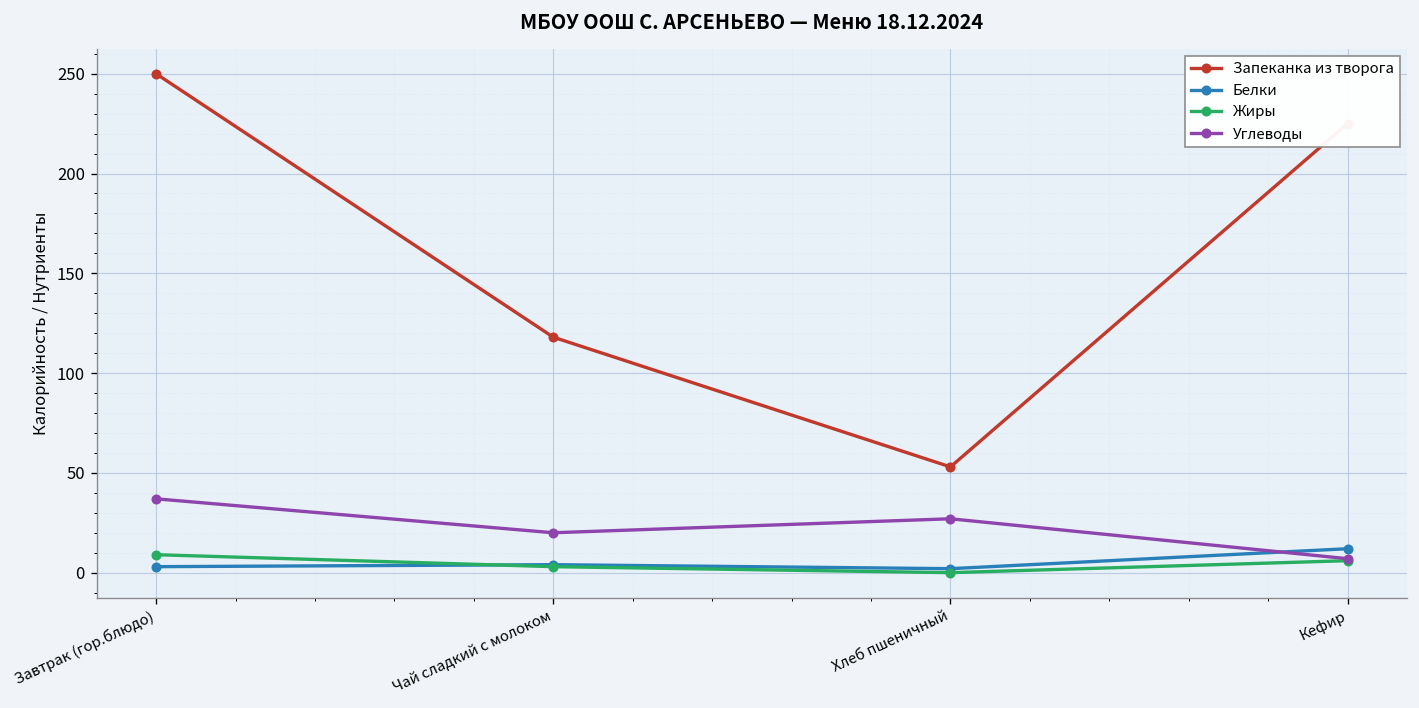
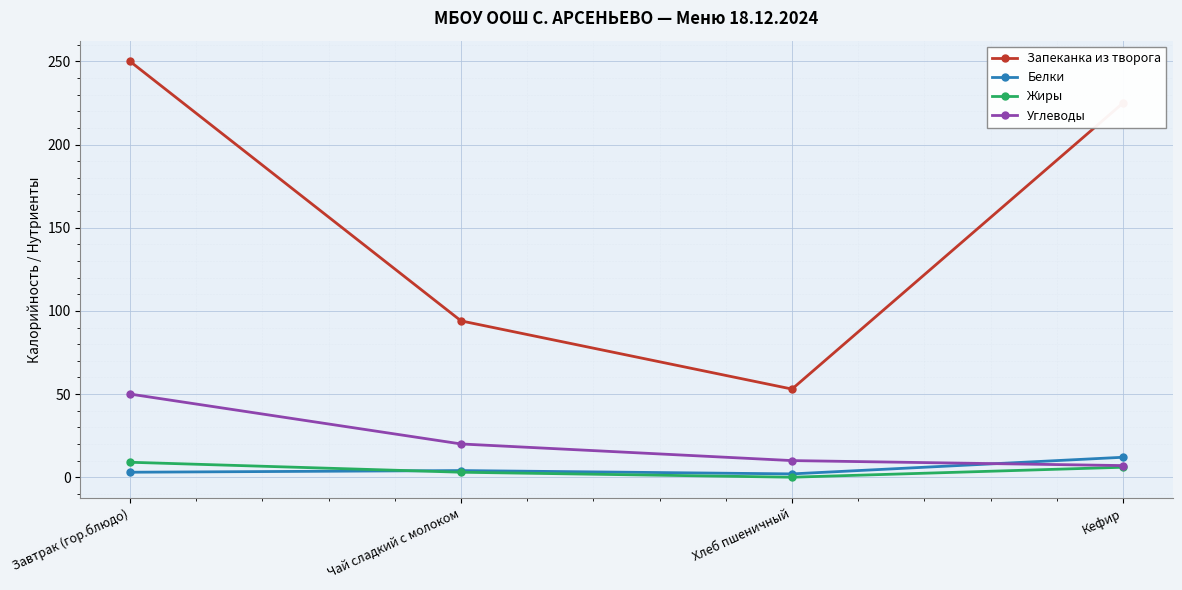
Углеводы, Завтрак (гор.блюдо): 37 -> 50
Запеканка из творога, Чай сладкий с молоком: 118 -> 94
Углеводы, Хлеб пшеничный: 27 -> 10
